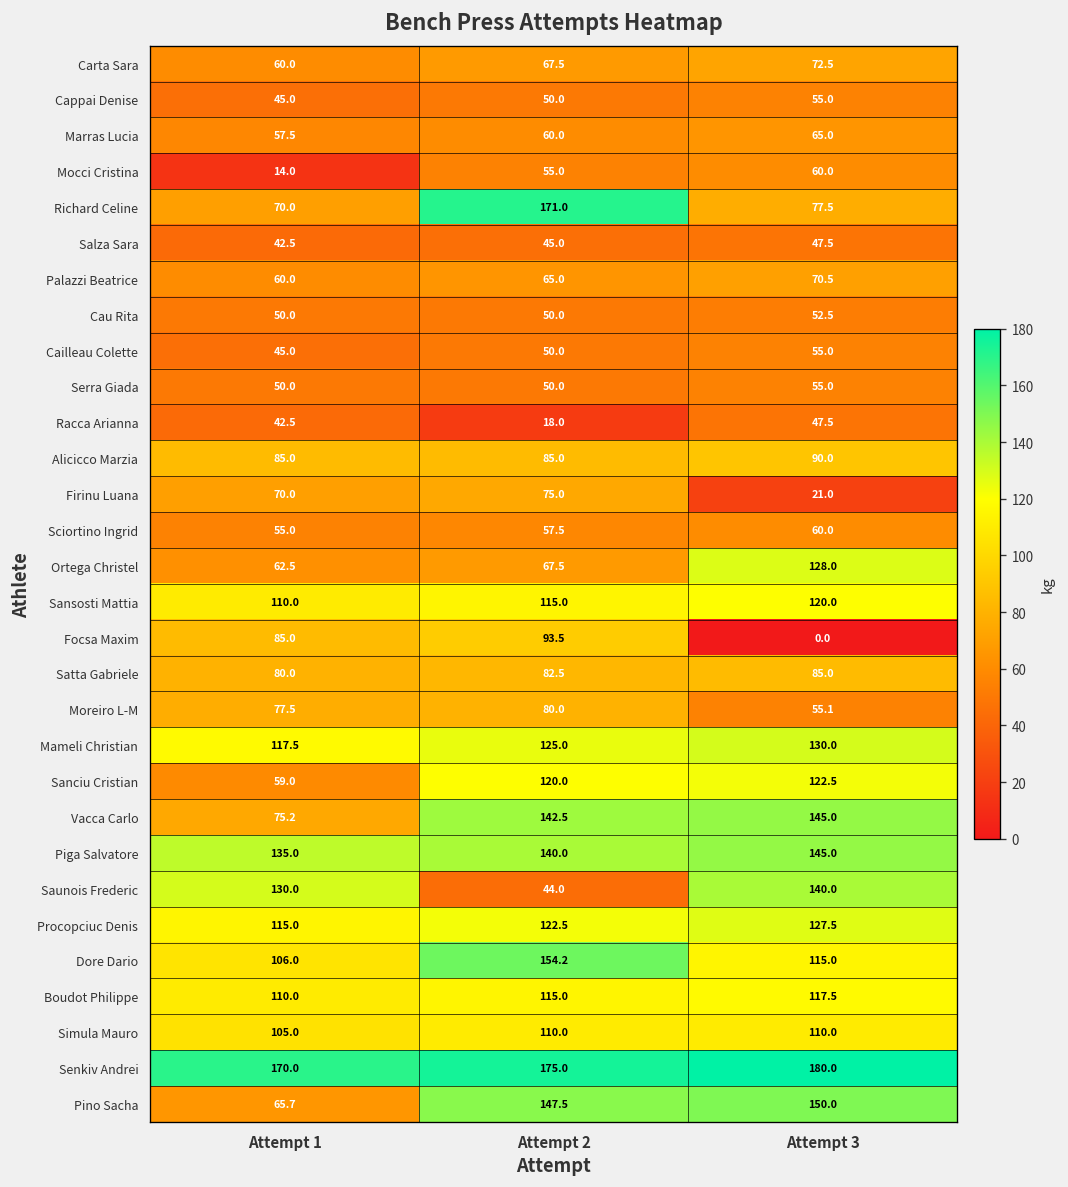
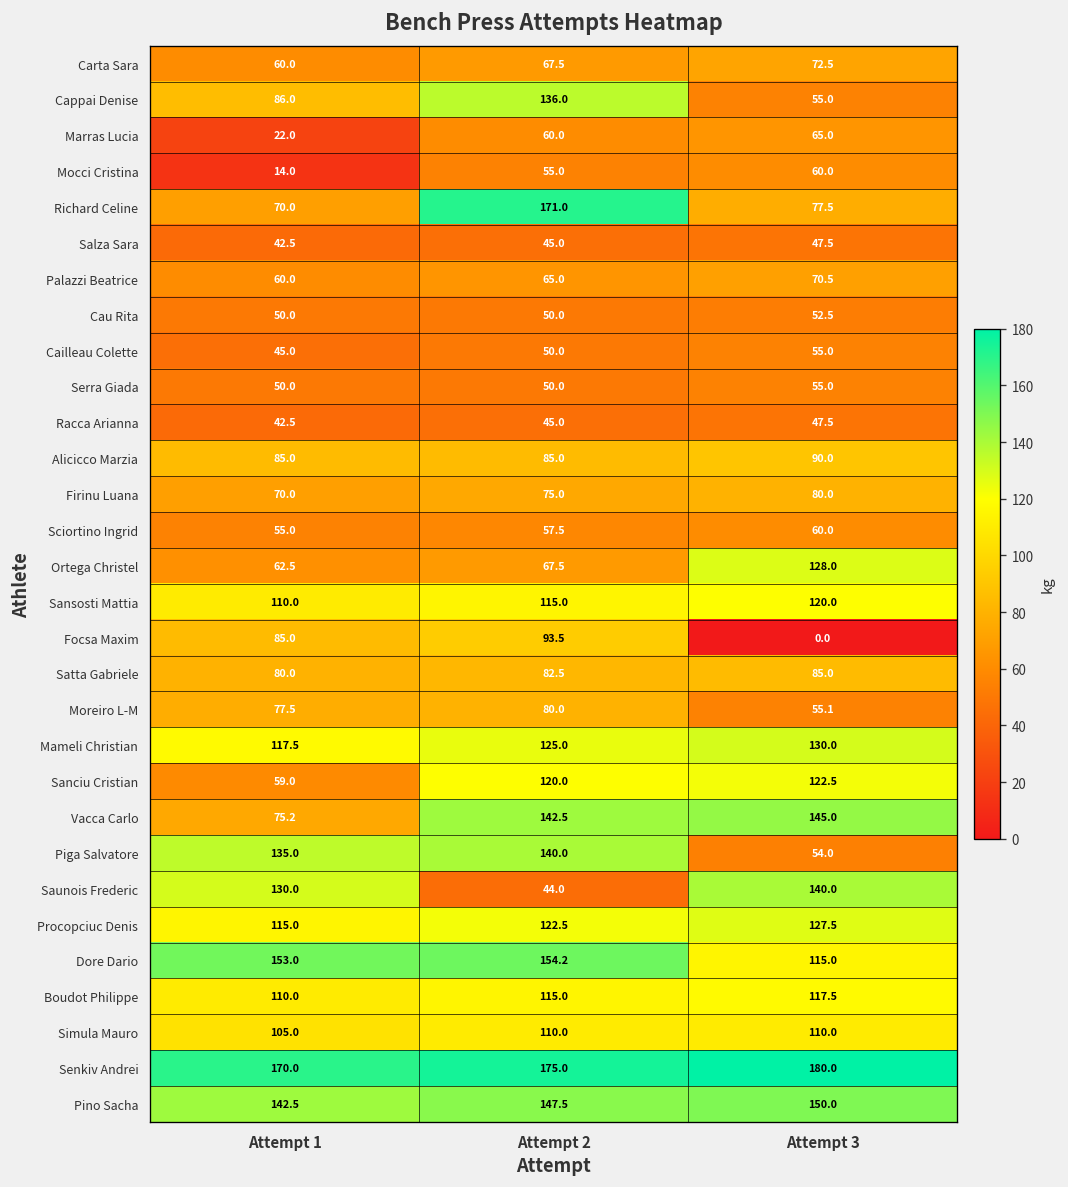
Cappai Denise, Attempt 1: 45.0 -> 86.0
Cappai Denise, Attempt 2: 50.0 -> 136.0
Marras Lucia, Attempt 1: 57.5 -> 22.0
Racca Arianna, Attempt 2: 18.0 -> 45.0
Firinu Luana, Attempt 3: 21.0 -> 80.0
Piga Salvatore, Attempt 3: 145.0 -> 54.0
Dore Dario, Attempt 1: 106.0 -> 153.0
Pino Sacha, Attempt 1: 65.7 -> 142.5
